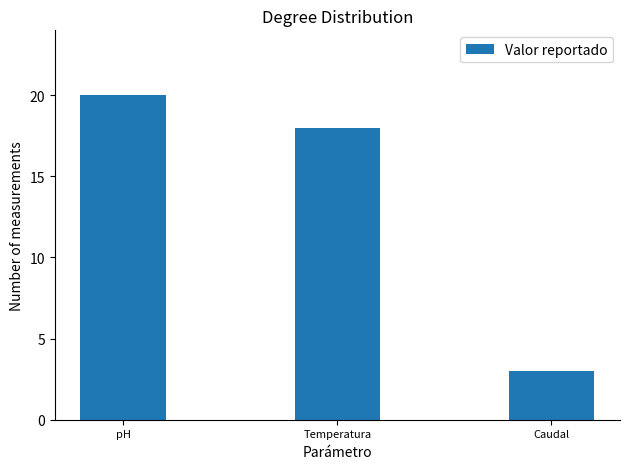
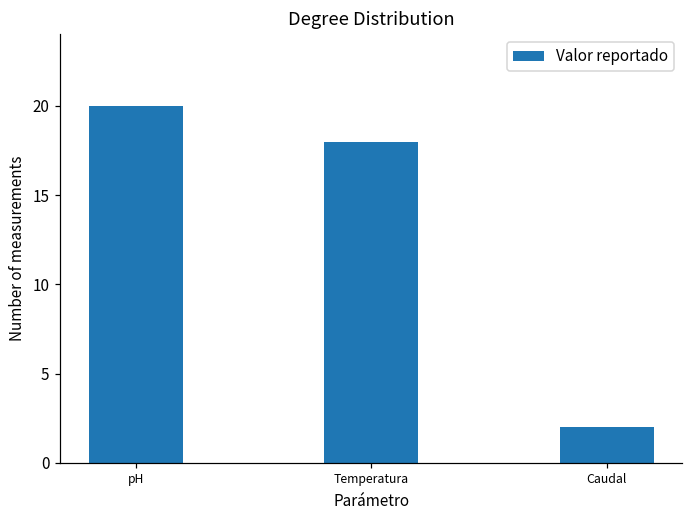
Caudal: 3 -> 2
